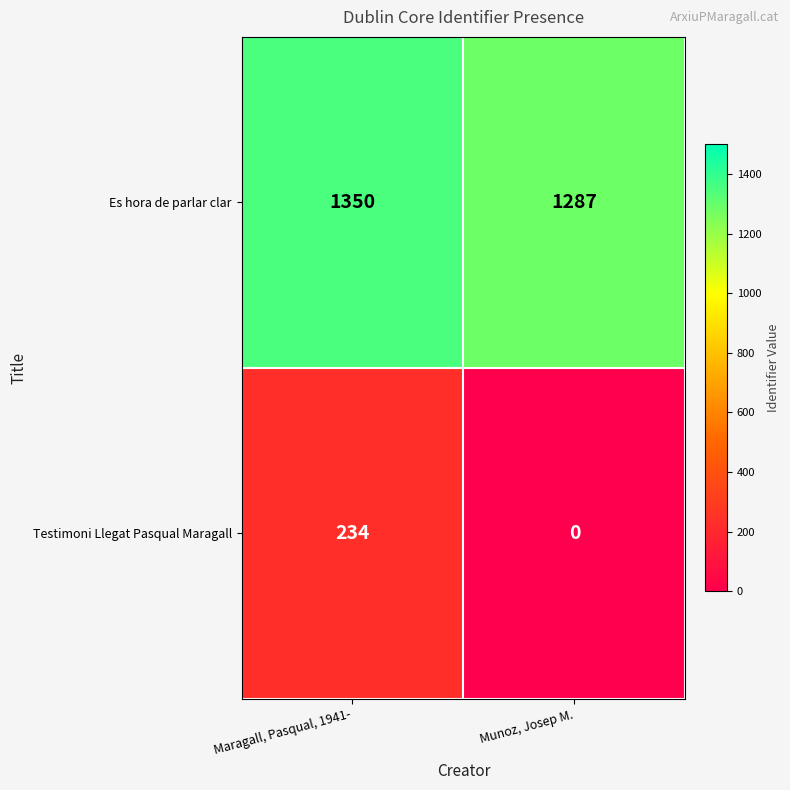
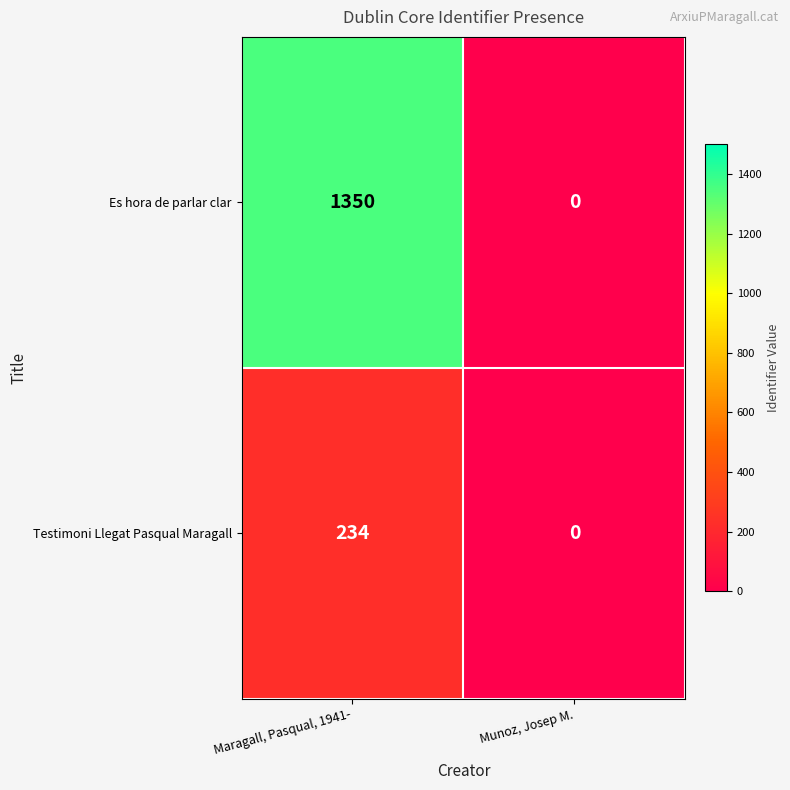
Es hora de parlar clar, Munoz, Josep M.: 1287 -> 0
